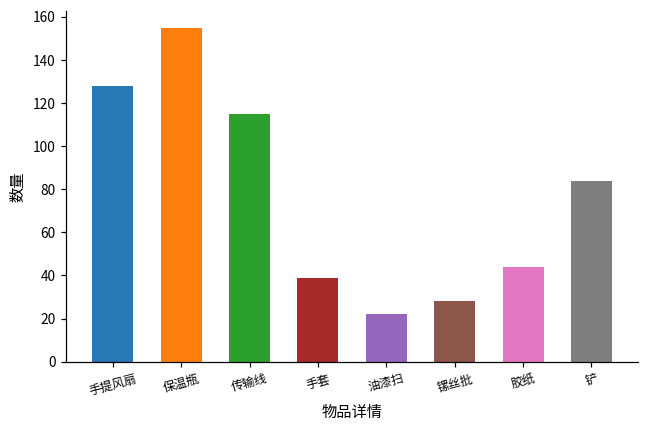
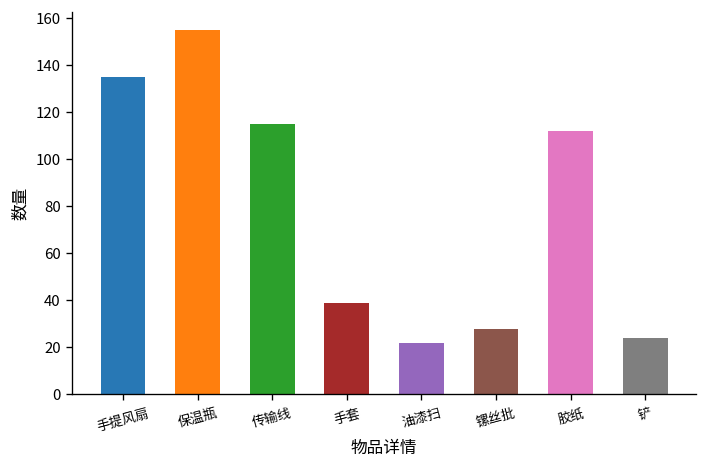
手提风扇: 128 -> 135
胶纸: 44 -> 112
铲: 84 -> 24
